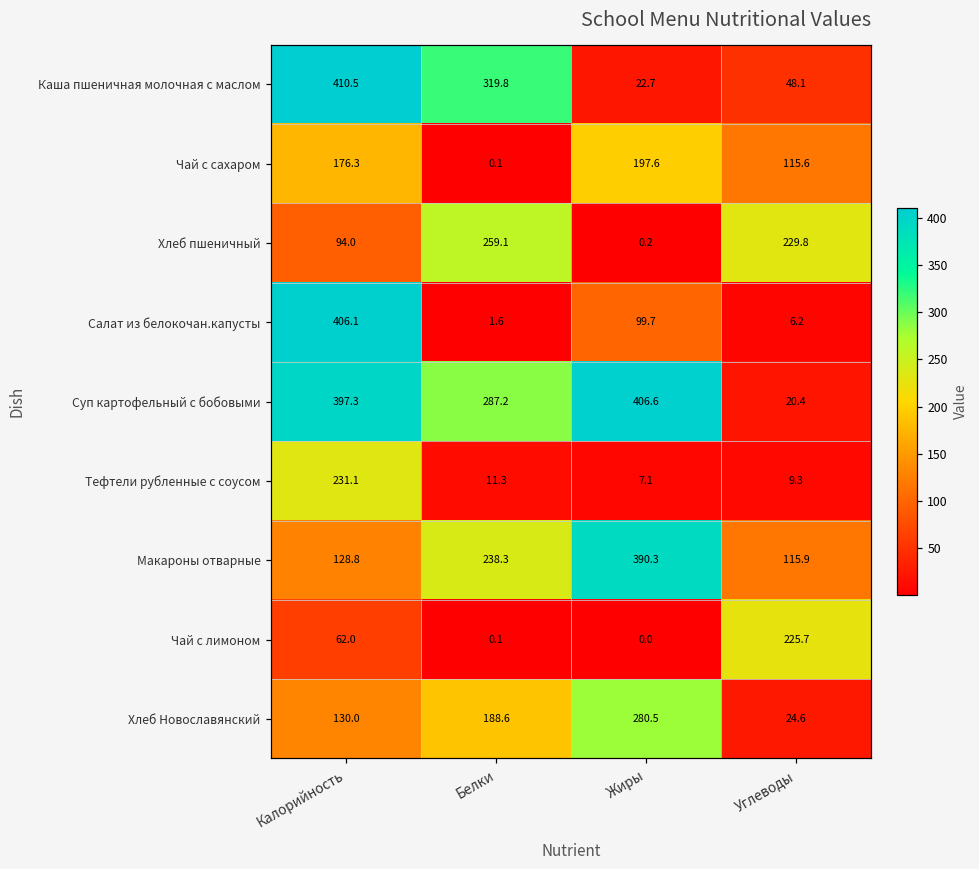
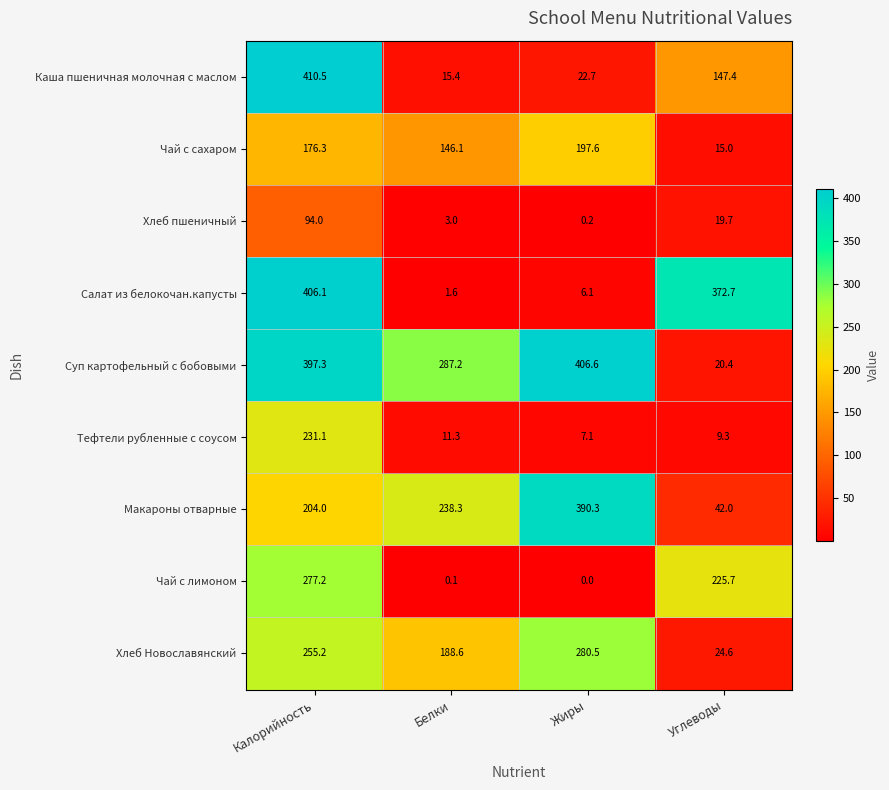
Каша пшеничная молочная с маслом, Белки: 319.8 -> 15.4
Каша пшеничная молочная с маслом, Углеводы: 48.1 -> 147.4
Чай с сахаром, Белки: 0.1 -> 146.1
Чай с сахаром, Углеводы: 115.6 -> 15.0
Хлеб пшеничный, Белки: 259.1 -> 3.0
Хлеб пшеничный, Углеводы: 229.8 -> 19.7
Салат из белокочан.капусты, Жиры: 99.7 -> 6.1
Салат из белокочан.капусты, Углеводы: 6.2 -> 372.7
Макароны отварные, Калорийность: 128.8 -> 204.0
Макароны отварные, Углеводы: 115.9 -> 42.0
Чай с лимоном, Калорийность: 62.0 -> 277.2
Хлеб Новославянский, Калорийность: 130.0 -> 255.2
